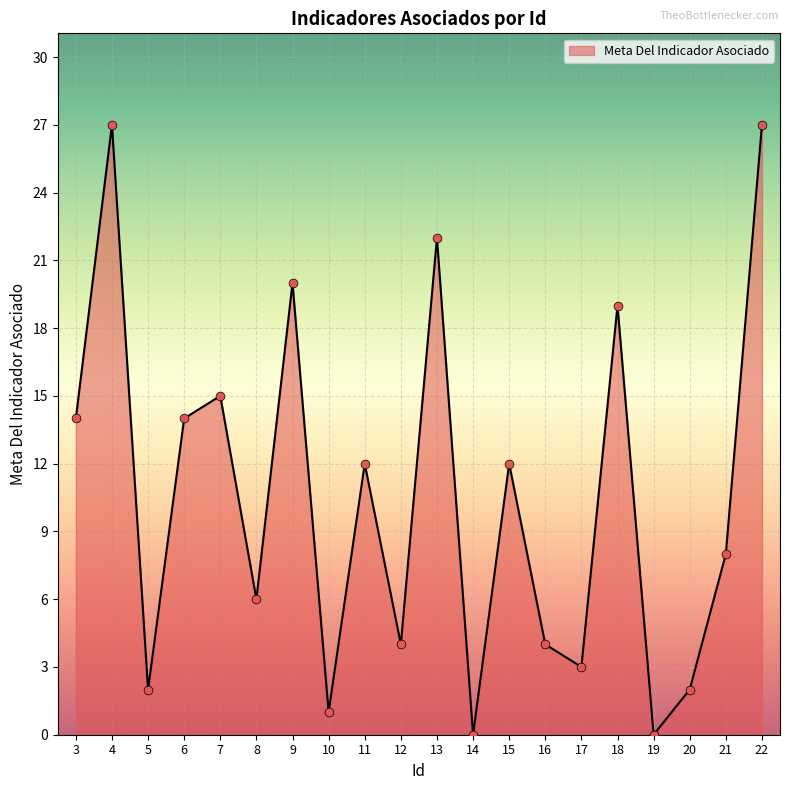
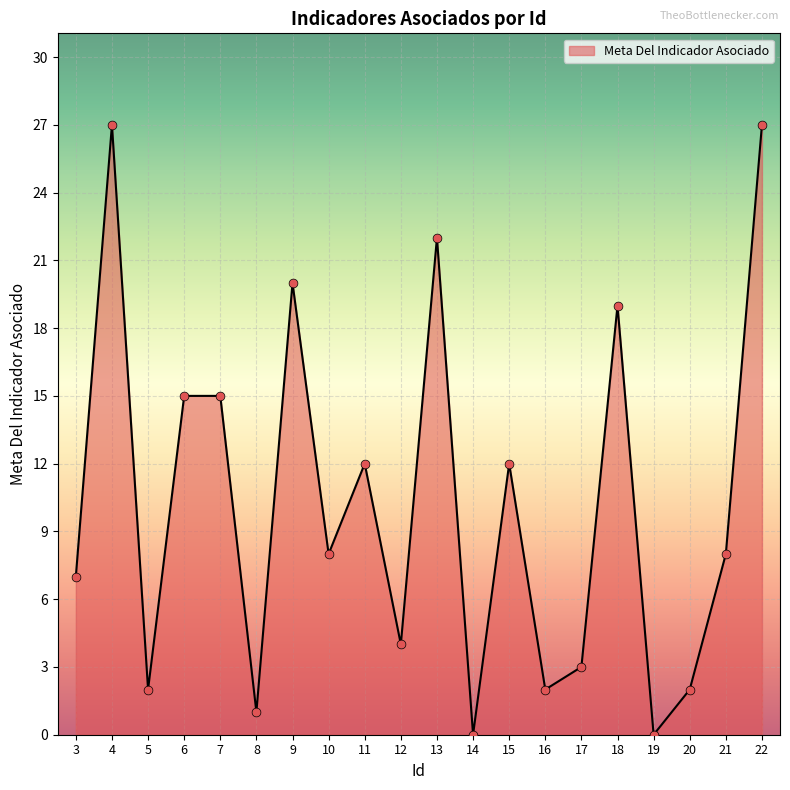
3: 14 -> 7
6: 14 -> 15
8: 6 -> 1
10: 1 -> 8
16: 4 -> 2
